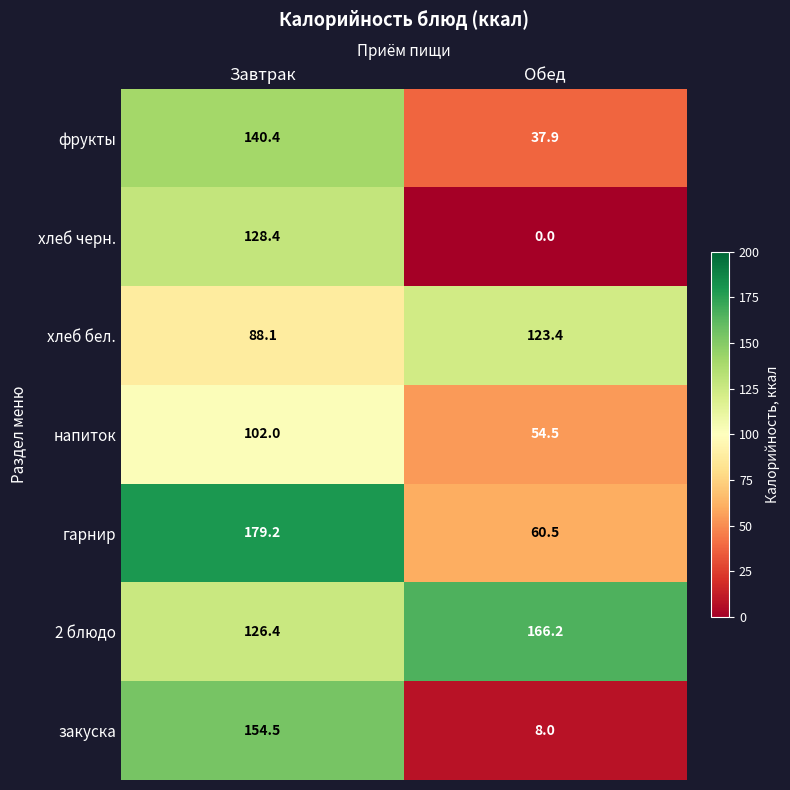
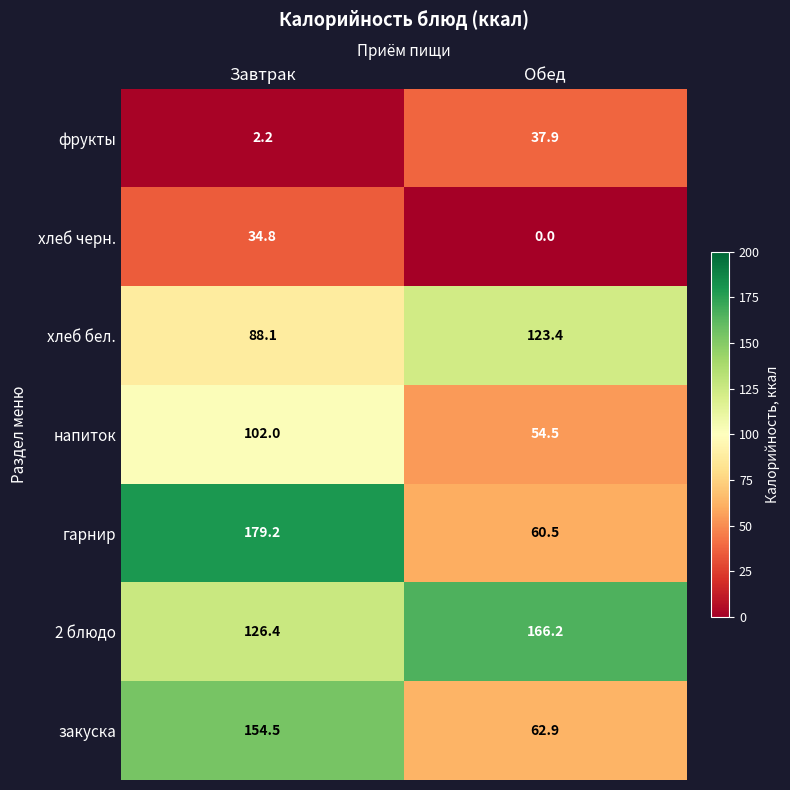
фрукты, Завтрак: 140.4 -> 2.2
хлеб черн., Завтрак: 128.4 -> 34.8
закуска, Обед: 8.0 -> 62.9
